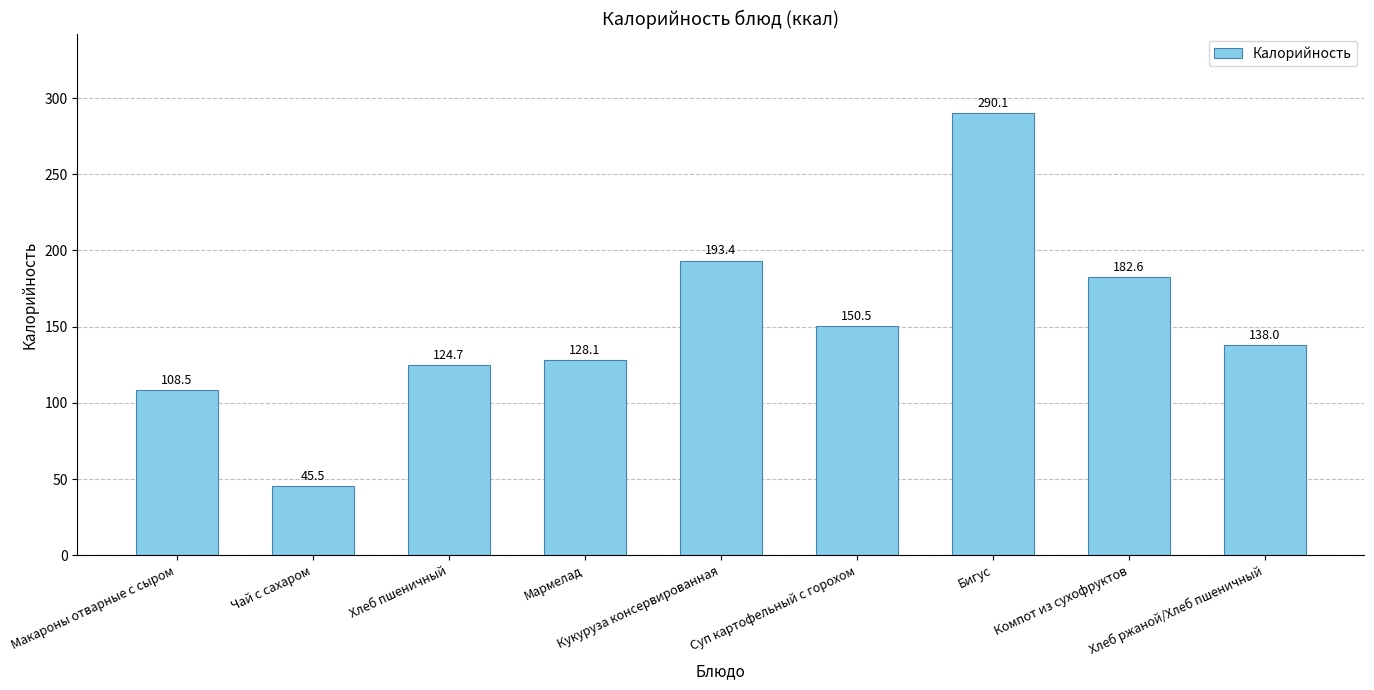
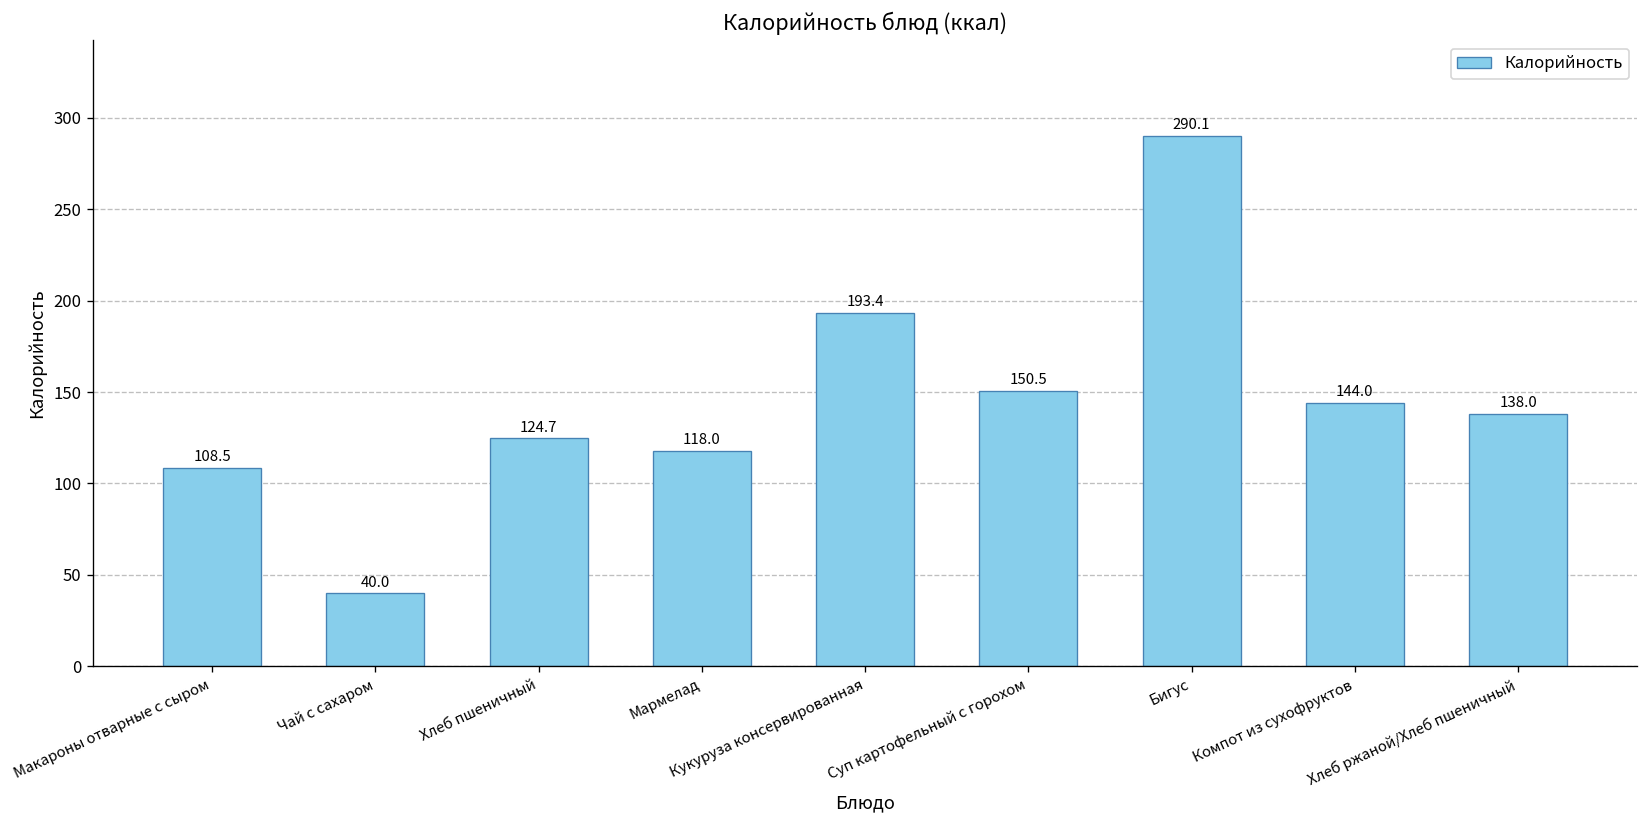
Чай с сахаром: 45.5 -> 40.0
Мармелад: 128.1 -> 118.0
Компот из сухофруктов: 182.6 -> 144.0
